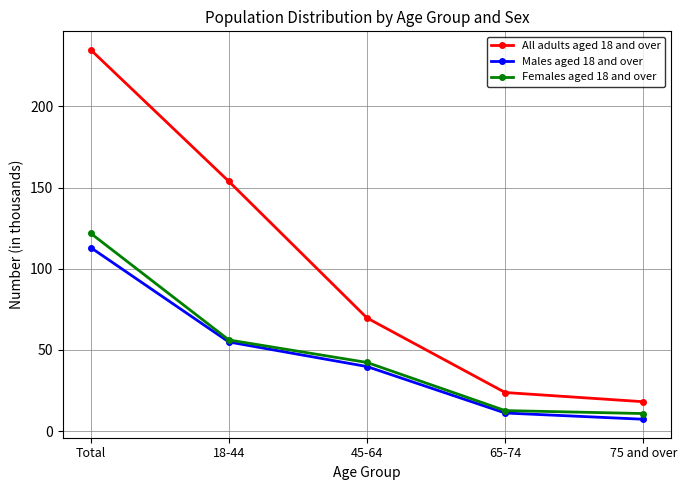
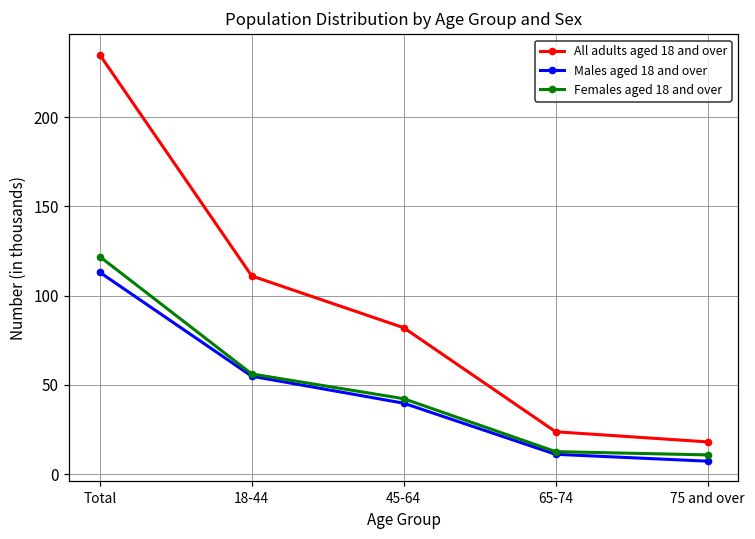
All adults aged 18 and over, 18-44: 154 -> 111
All adults aged 18 and over, 45-64: 70 -> 82
